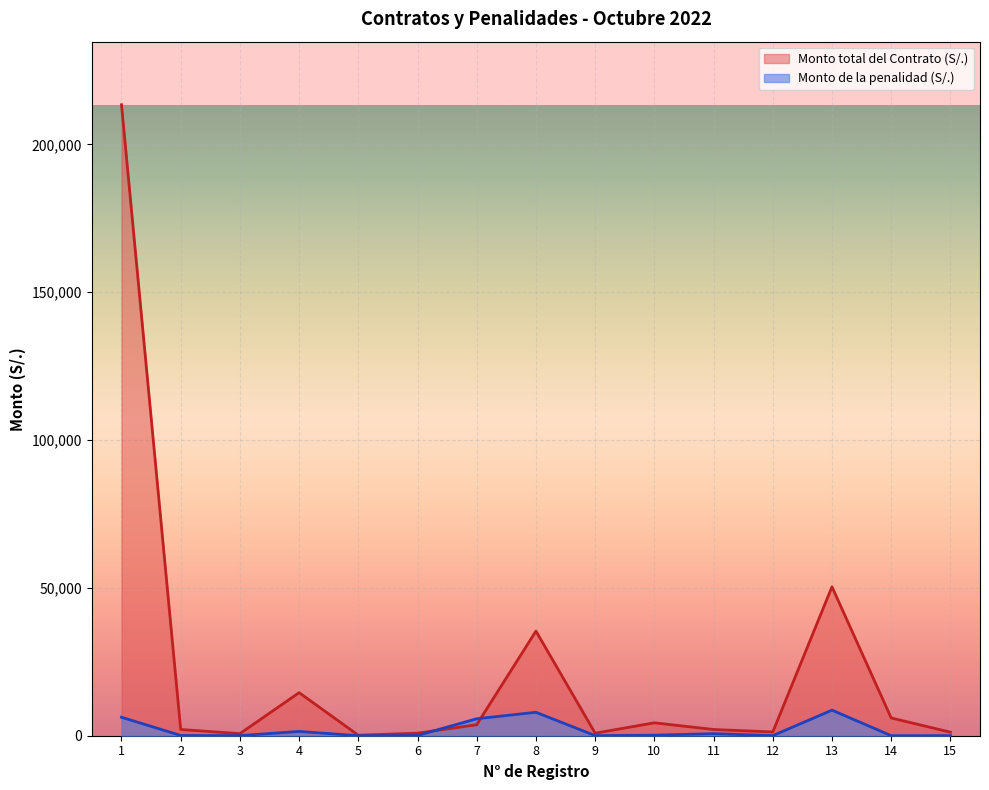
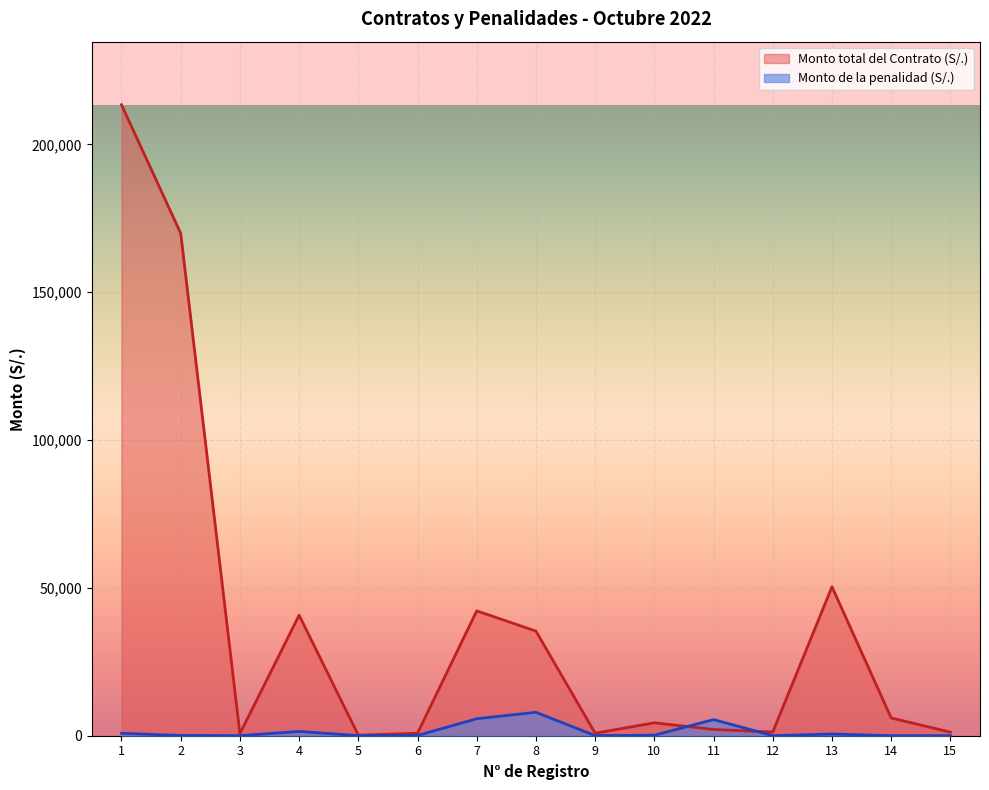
Monto de la penalidad (S/.), 1: 6,000 -> 1,000
Monto total del Contrato (S/.), 2: 2,000 -> 170,000
Monto total del Contrato (S/.), 4: 15,000 -> 41,000
Monto total del Contrato (S/.), 7: 4,000 -> 42,000
Monto de la penalidad (S/.), 11: 1,000 -> 5,000
Monto de la penalidad (S/.), 13: 9,000 -> 1,000
